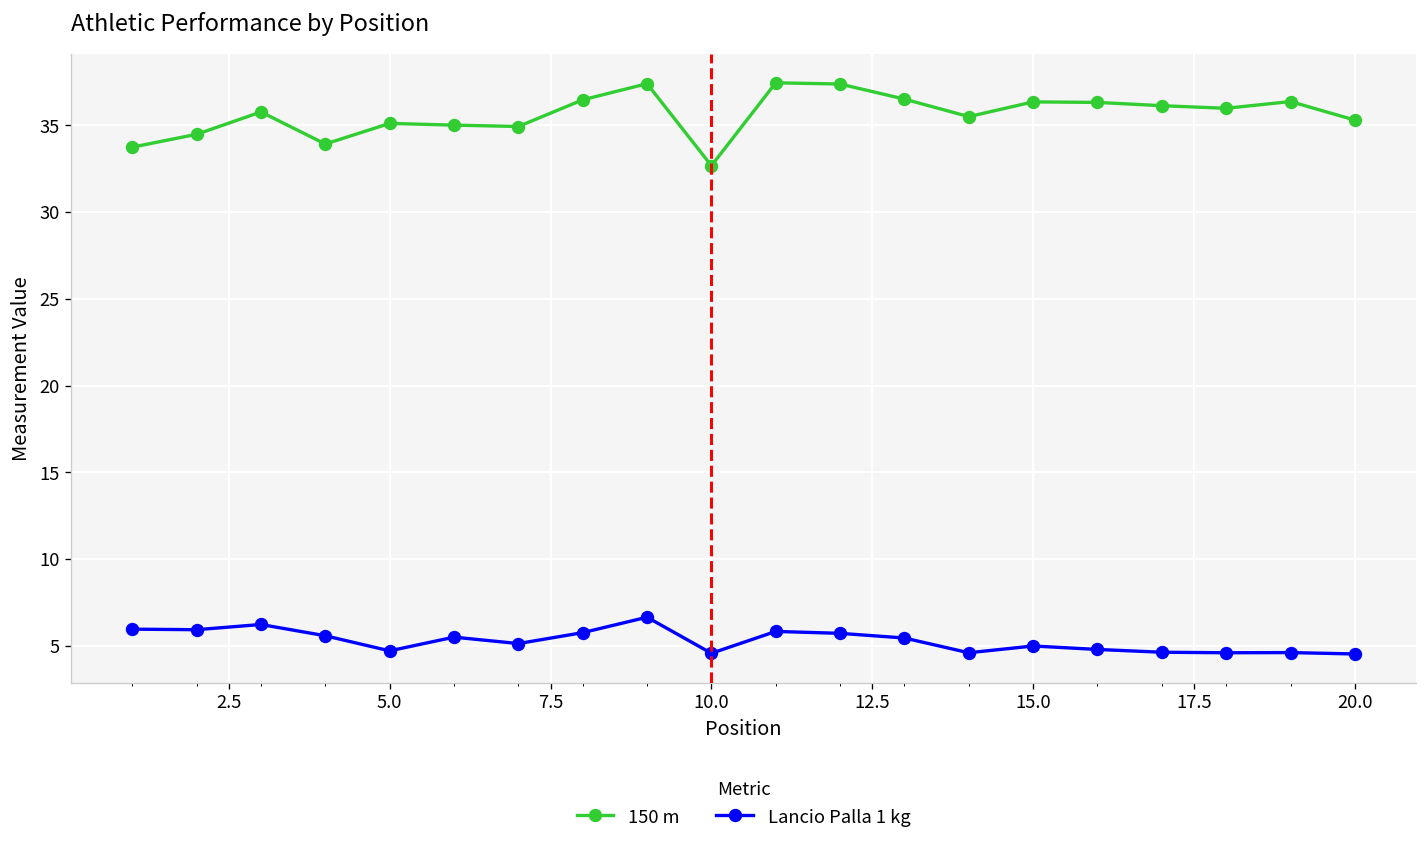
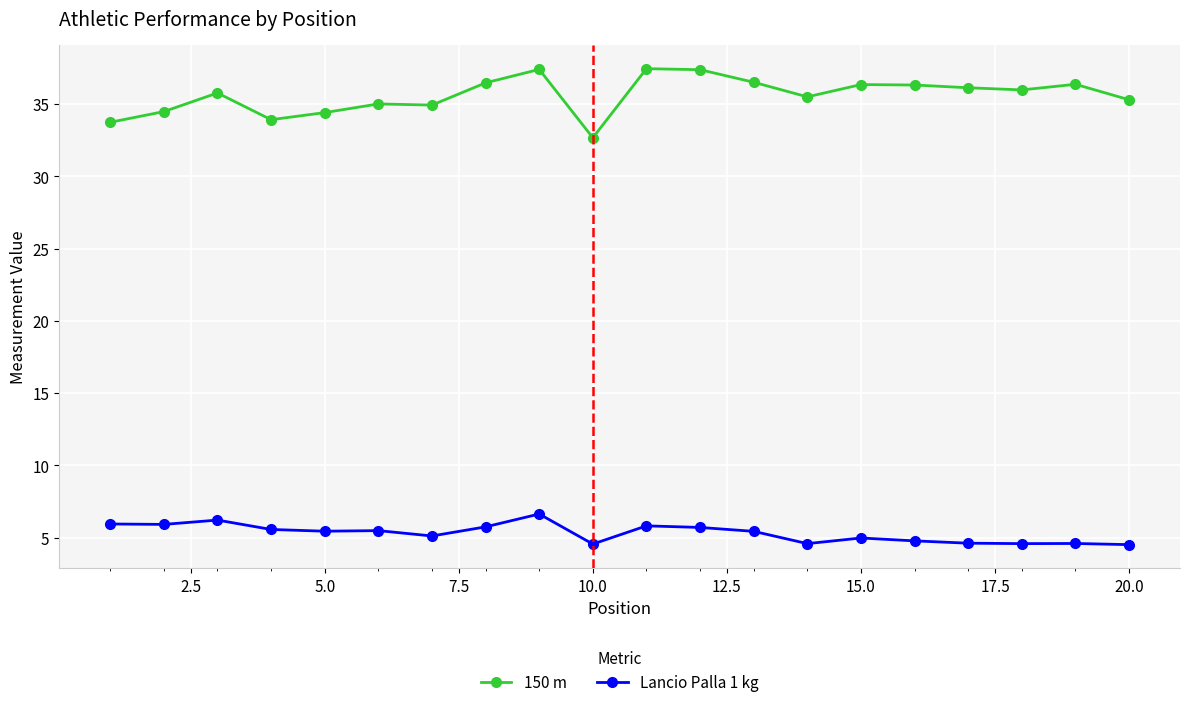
150 m, 5.0: 35.1 -> 34.4
Lancio Palla 1 kg, 5.0: 4.7 -> 5.5
